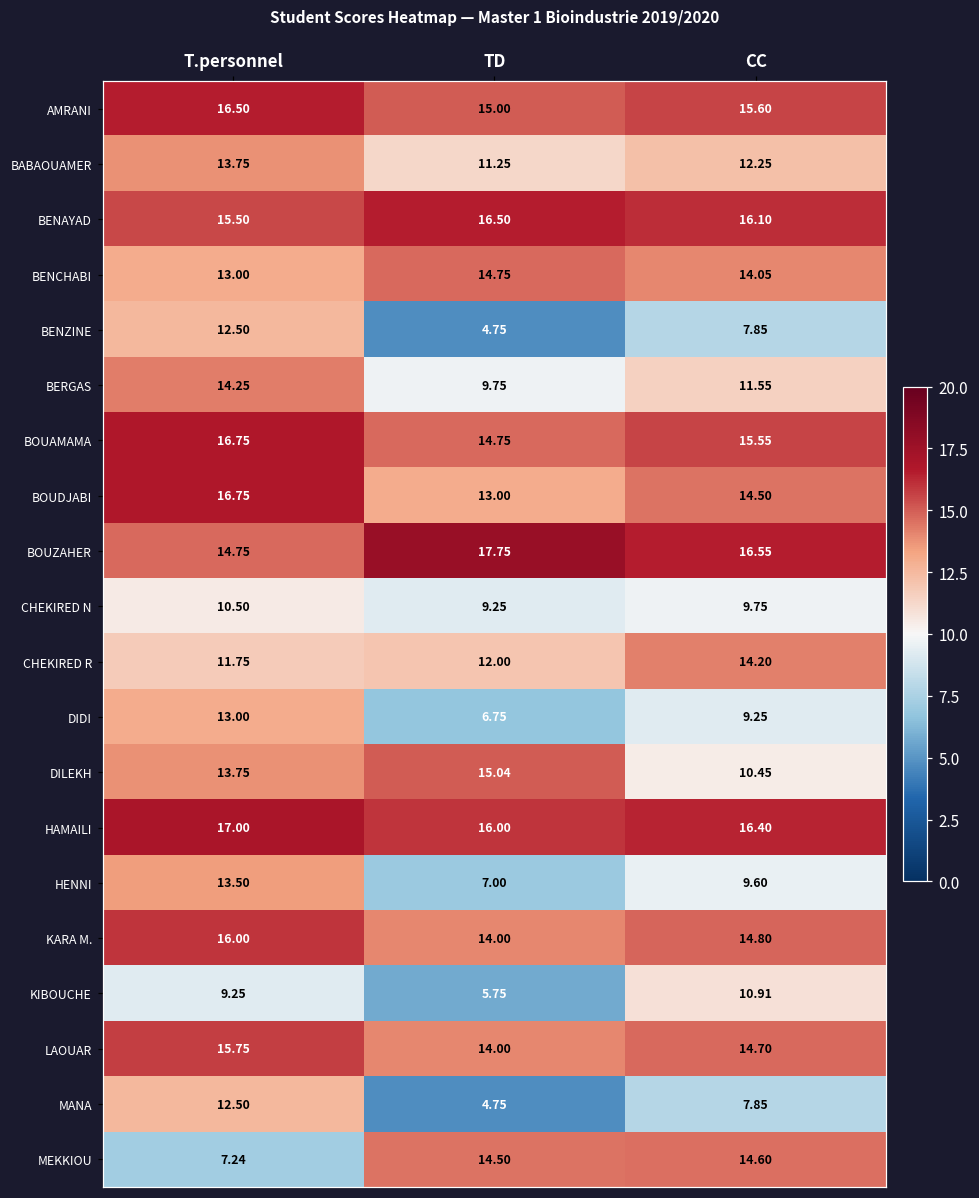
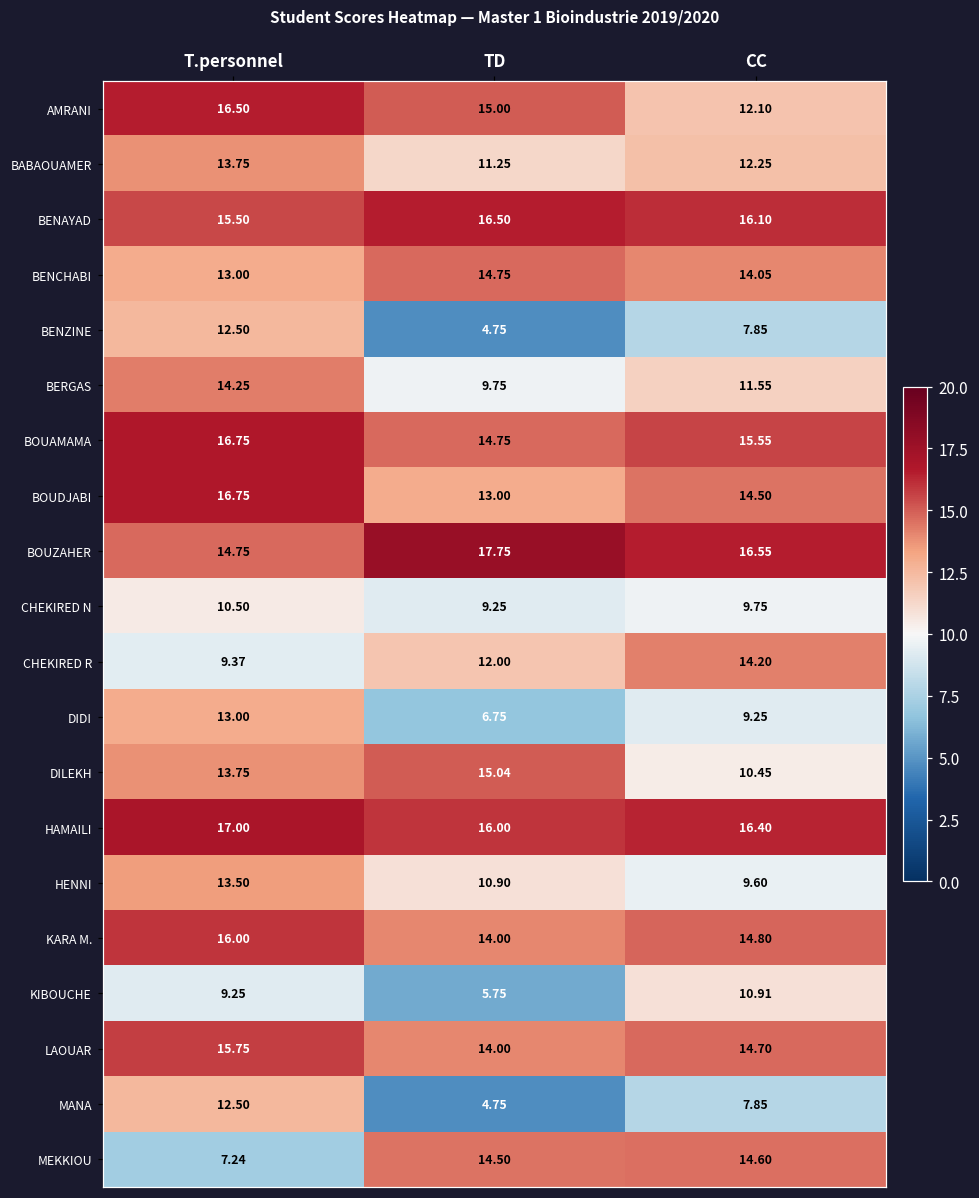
AMRANI, CC: 15.60 -> 12.10
CHEKIRED R, T.personnel: 11.75 -> 9.37
HENNI, TD: 7.00 -> 10.90
